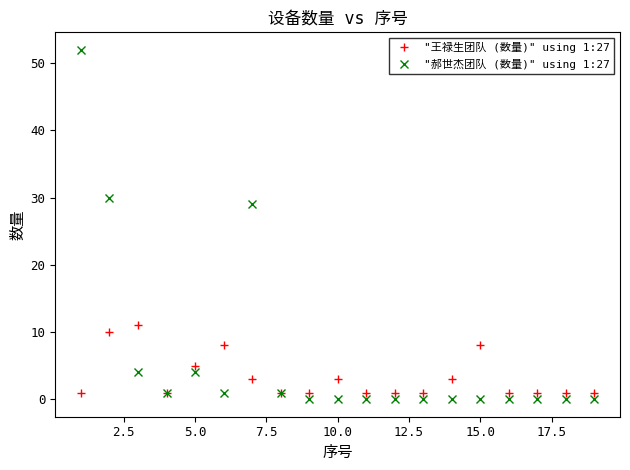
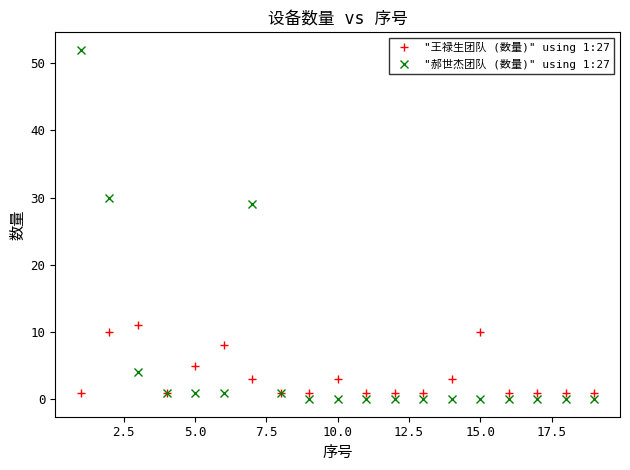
"郝世杰团队 (数量)" using 1:27, 5.0: 4 -> 1
"王禄生团队 (数量)" using 1:27, 15.0: 8 -> 10
